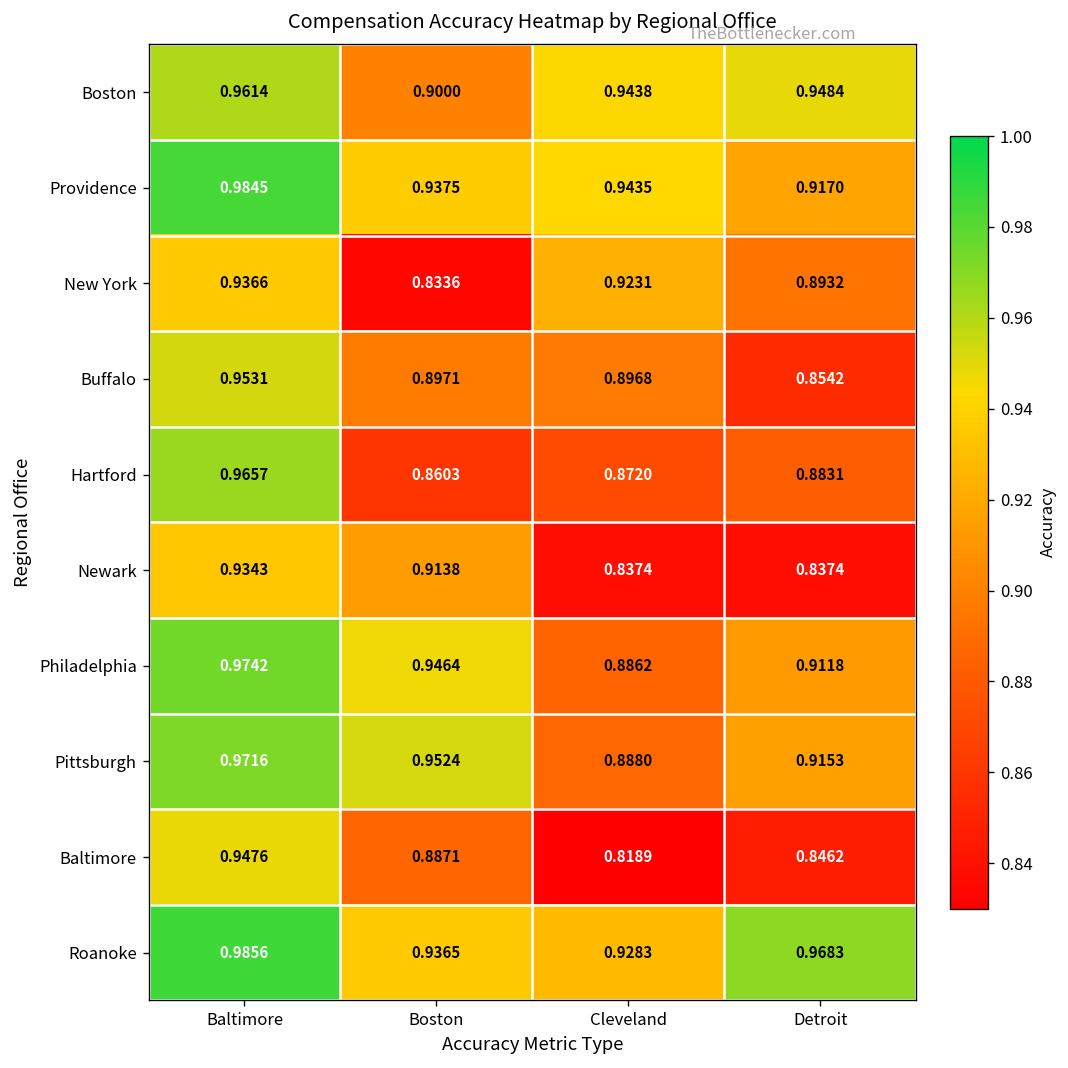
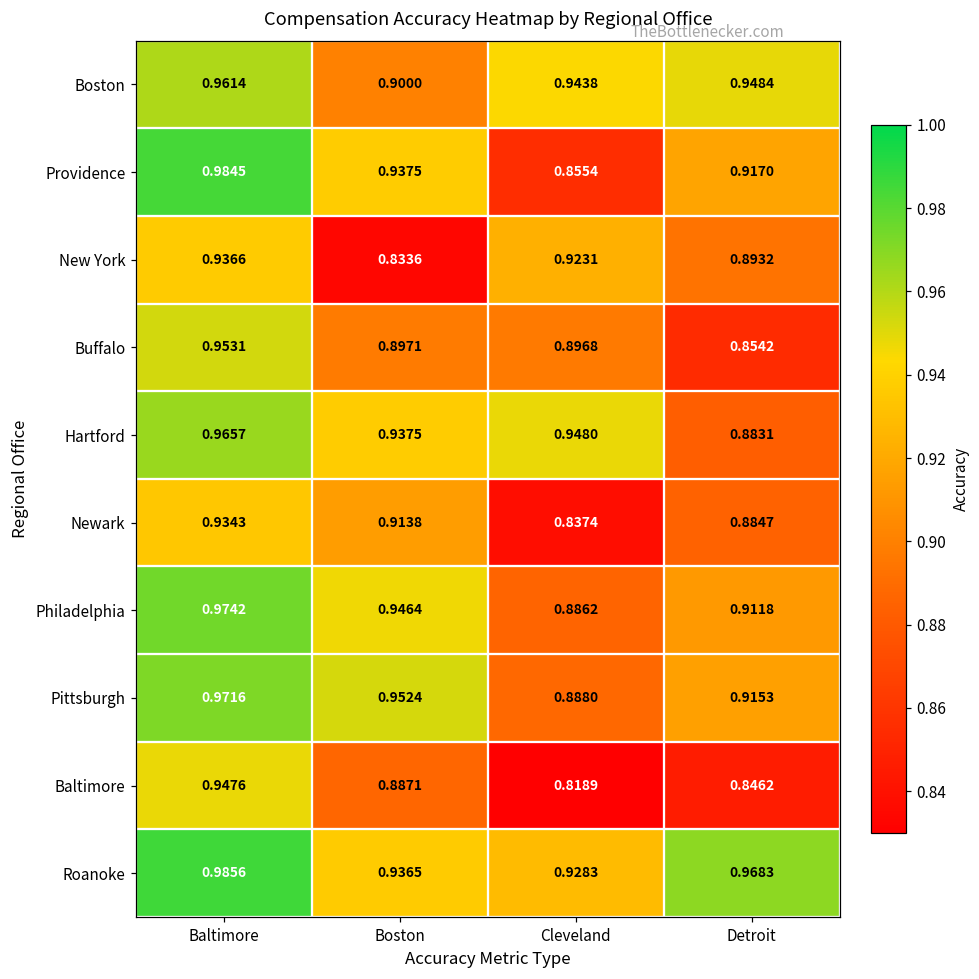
Providence, Cleveland: 0.9435 -> 0.8554
Hartford, Boston: 0.8603 -> 0.9375
Hartford, Cleveland: 0.8720 -> 0.9480
Newark, Detroit: 0.8374 -> 0.8847
